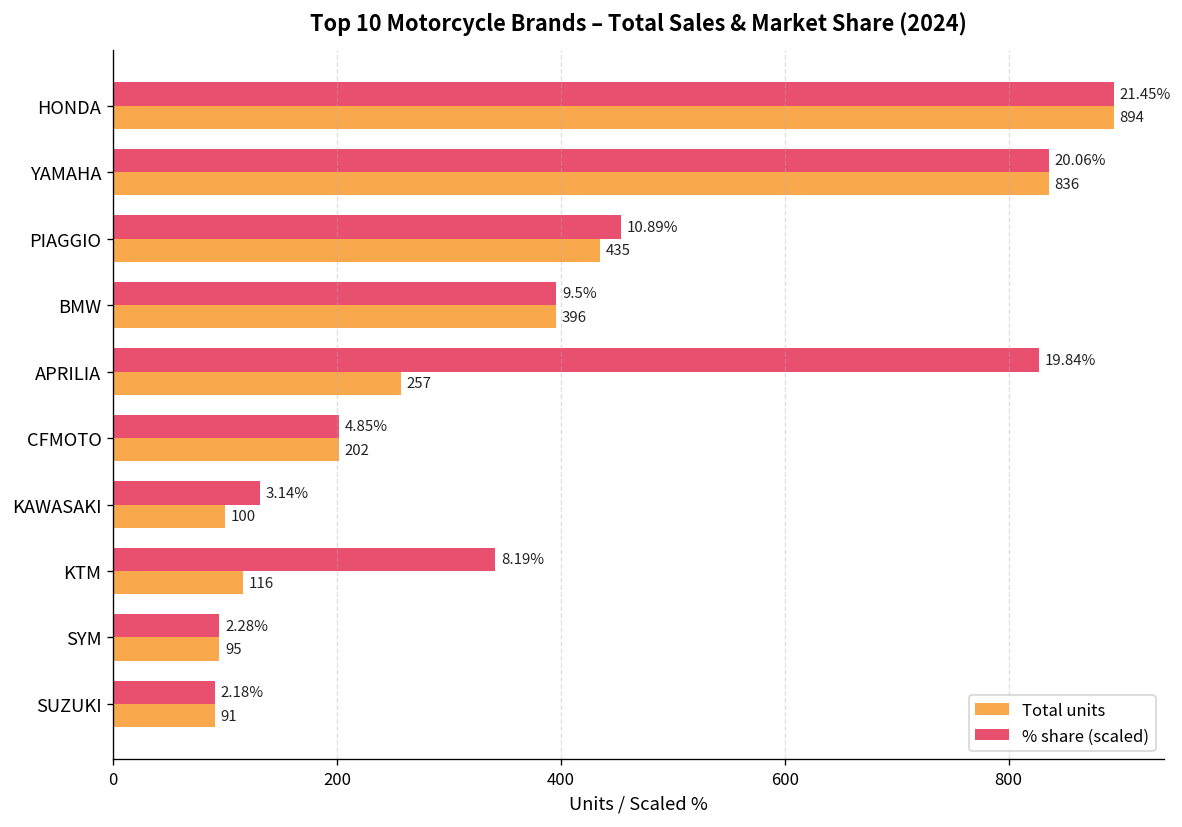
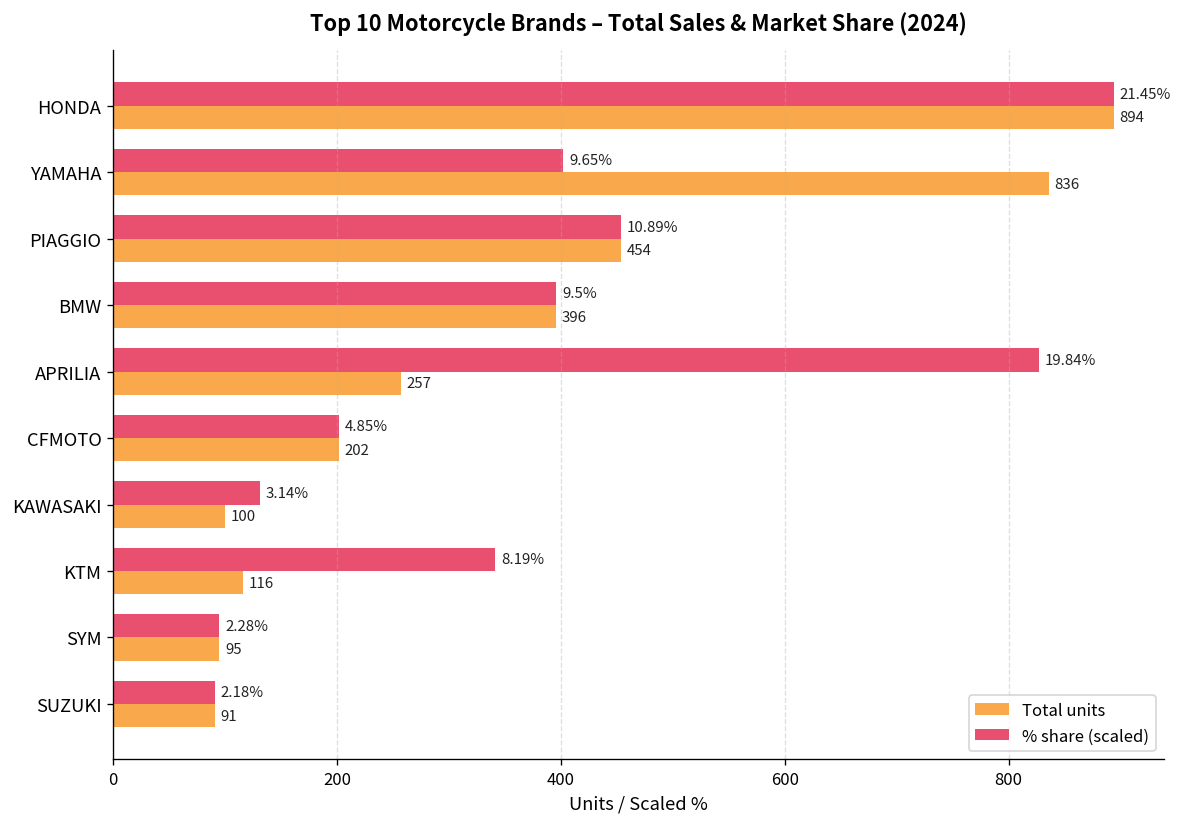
% share (scaled), YAMAHA: 20.06% -> 9.65%
Total units, PIAGGIO: 435 -> 454
